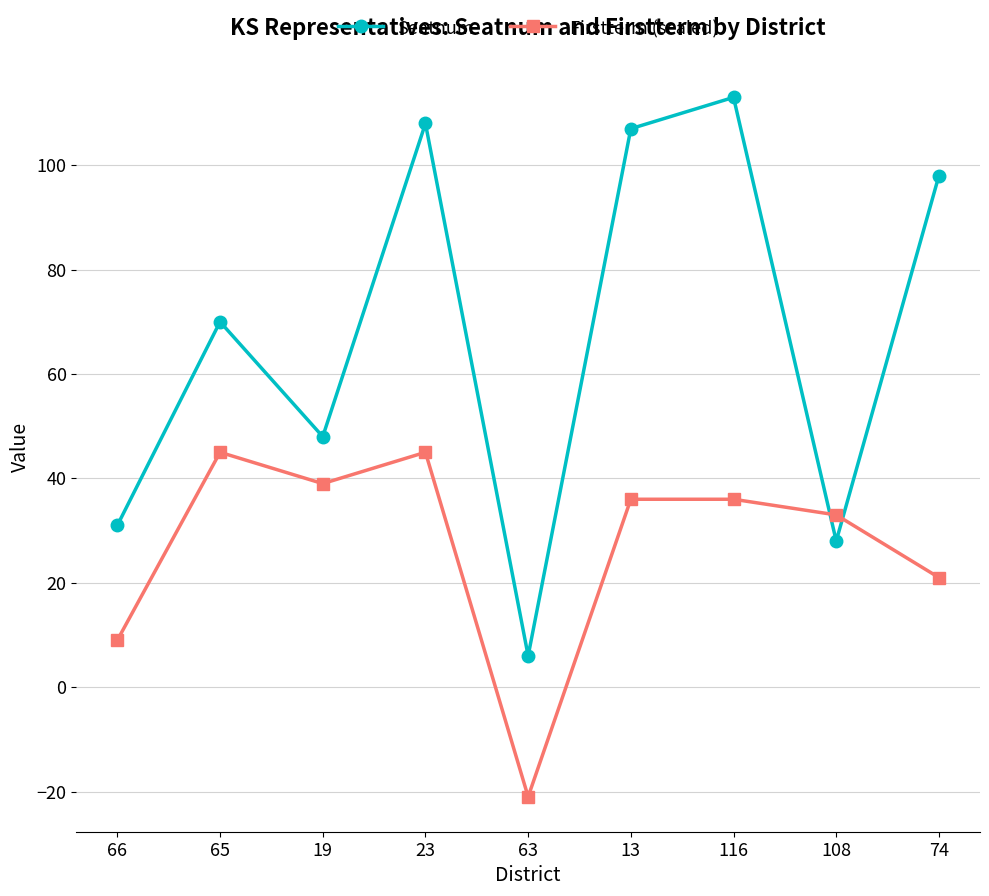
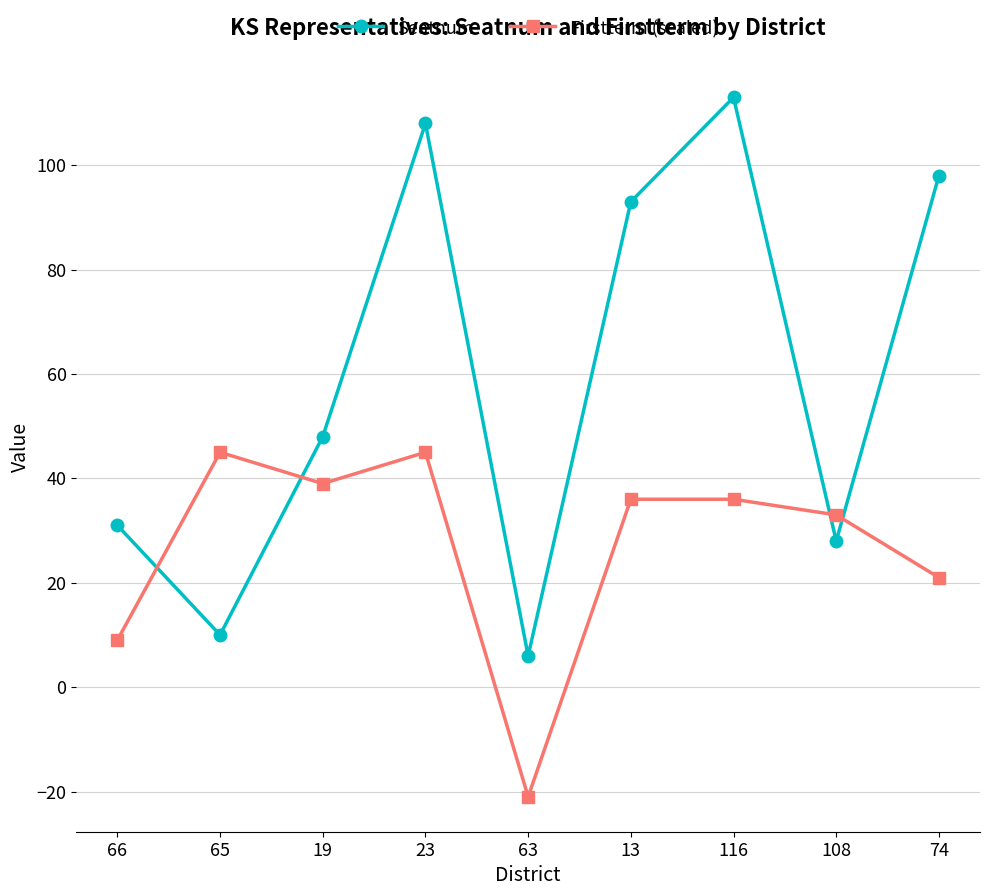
Seatnum, 65: 70 -> 10
Seatnum, 13: 107 -> 93
